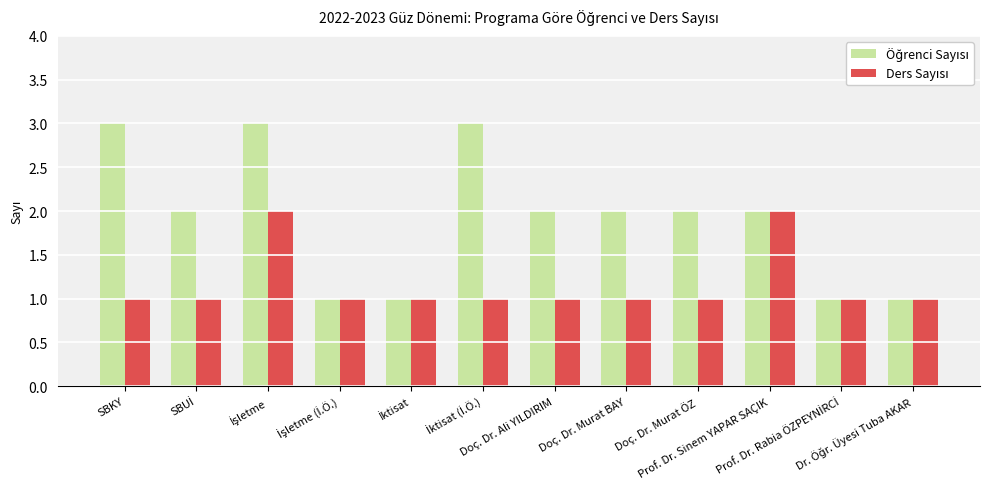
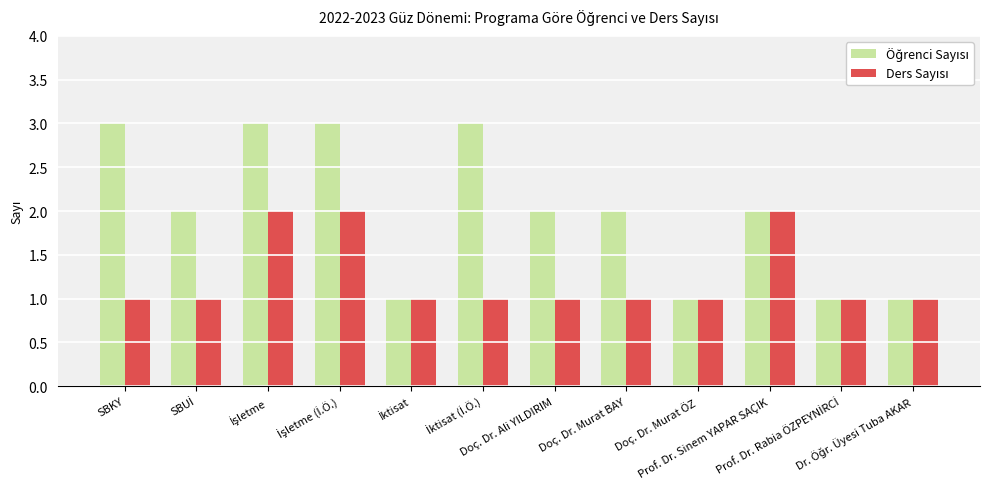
Öğrenci Sayısı, İşletme (İ.Ö.): 1 -> 3
Ders Sayısı, İşletme (İ.Ö.): 1 -> 2
Öğrenci Sayısı, Doç. Dr. Murat ÖZ: 2 -> 1
